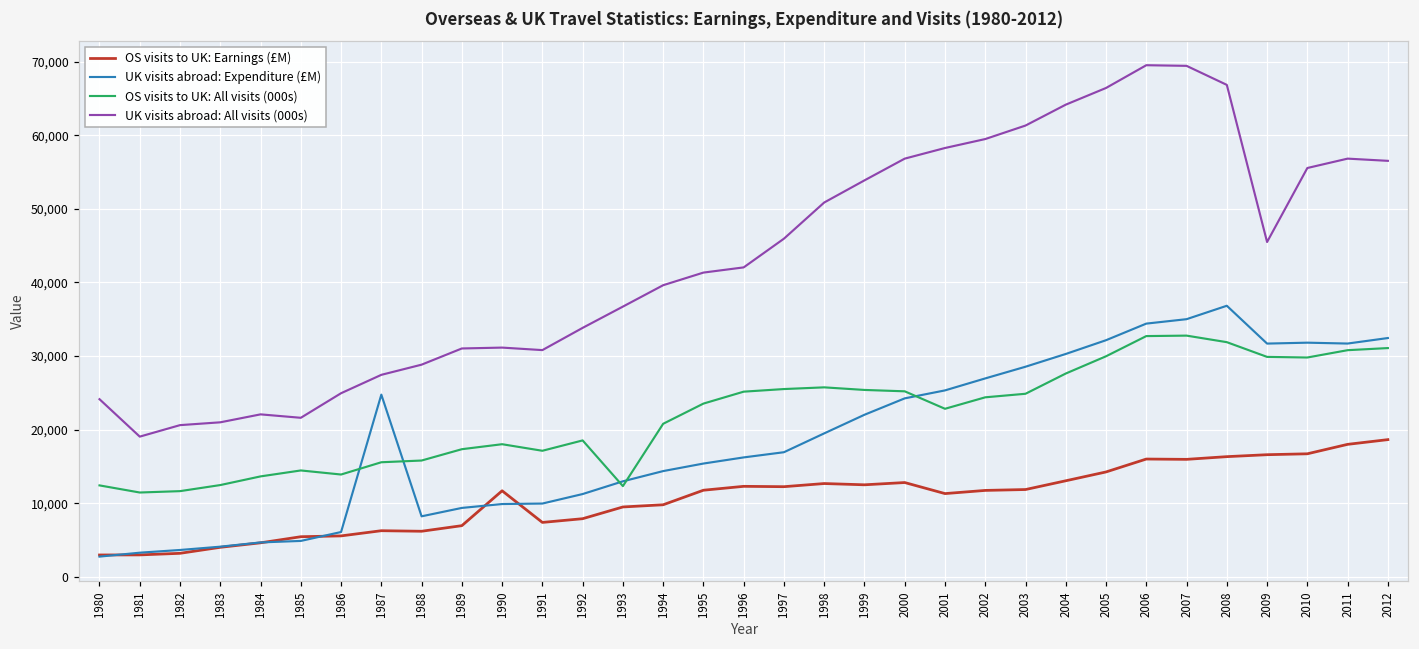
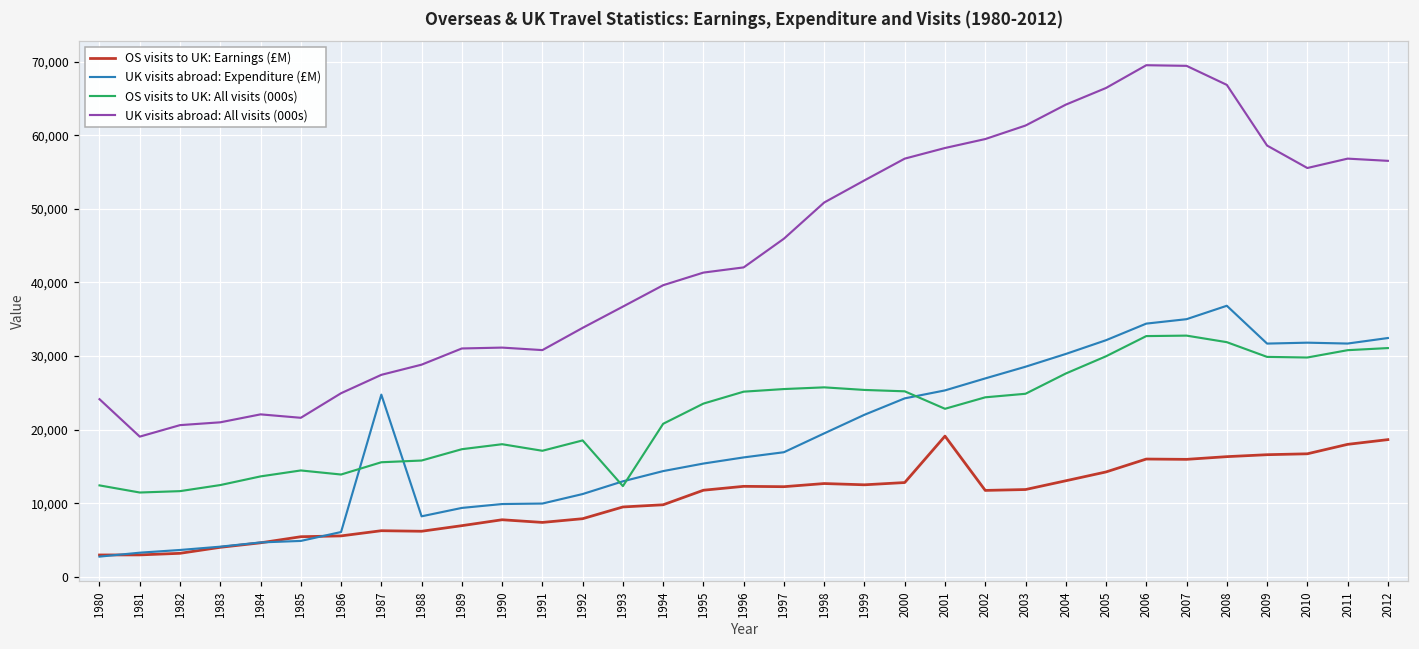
OS visits to UK: Earnings (£M), 1990: 12,000 -> 8,000
OS visits to UK: Earnings (£M), 2001: 11,000 -> 19,000
UK visits abroad: All visits (000s), 2009: 46,000 -> 59,000
